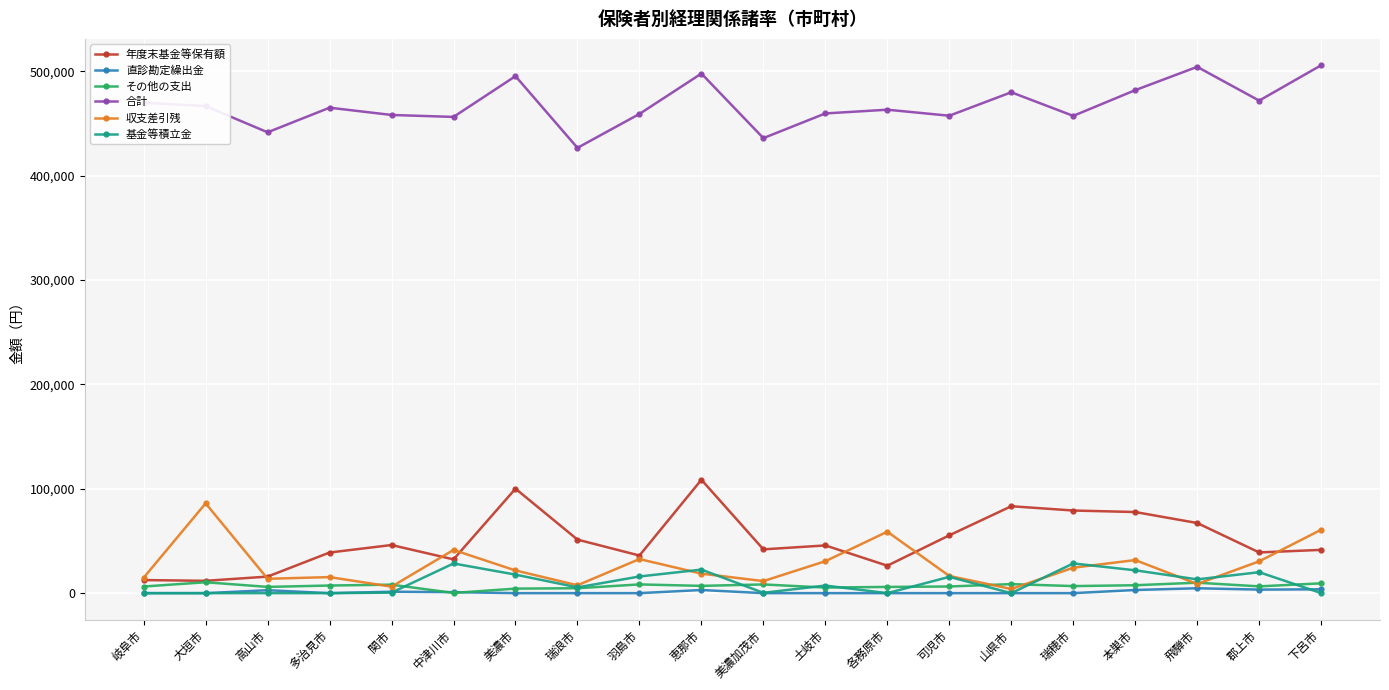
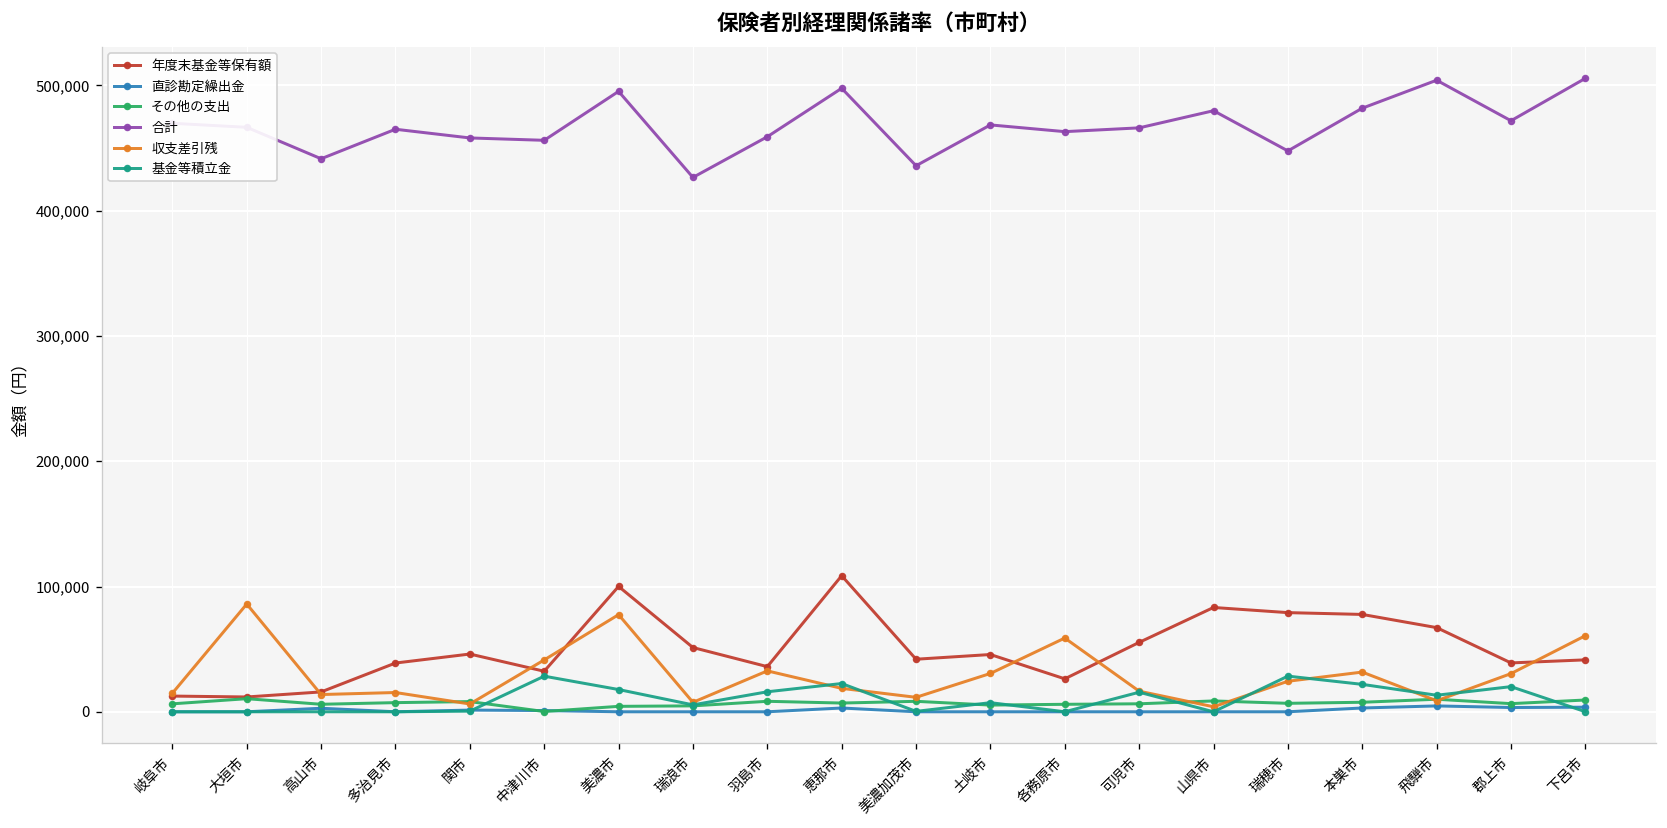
収支差引残, 美濃市: 22,000 -> 78,000
合計, 土岐市: 460,000 -> 468,000
合計, 可児市: 457,000 -> 466,000
合計, 瑞穂市: 457,000 -> 448,000
